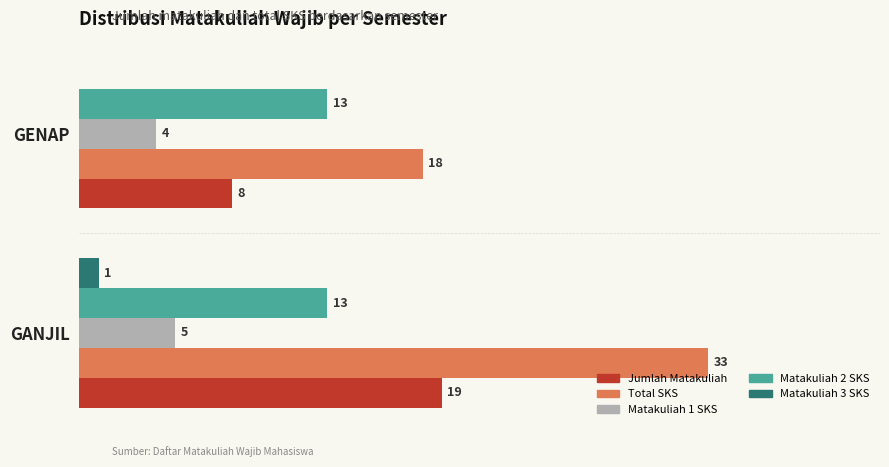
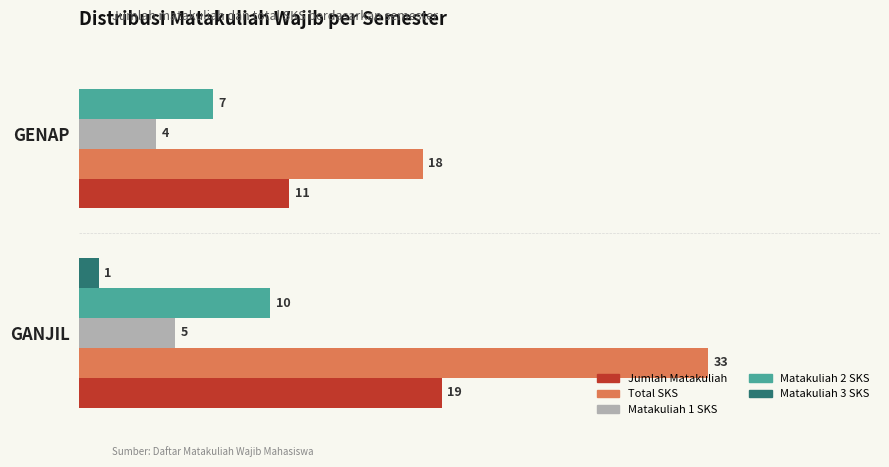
Matakuliah 2 SKS, GENAP: 13 -> 7
Jumlah Matakuliah, GENAP: 8 -> 11
Matakuliah 2 SKS, GANJIL: 13 -> 10
